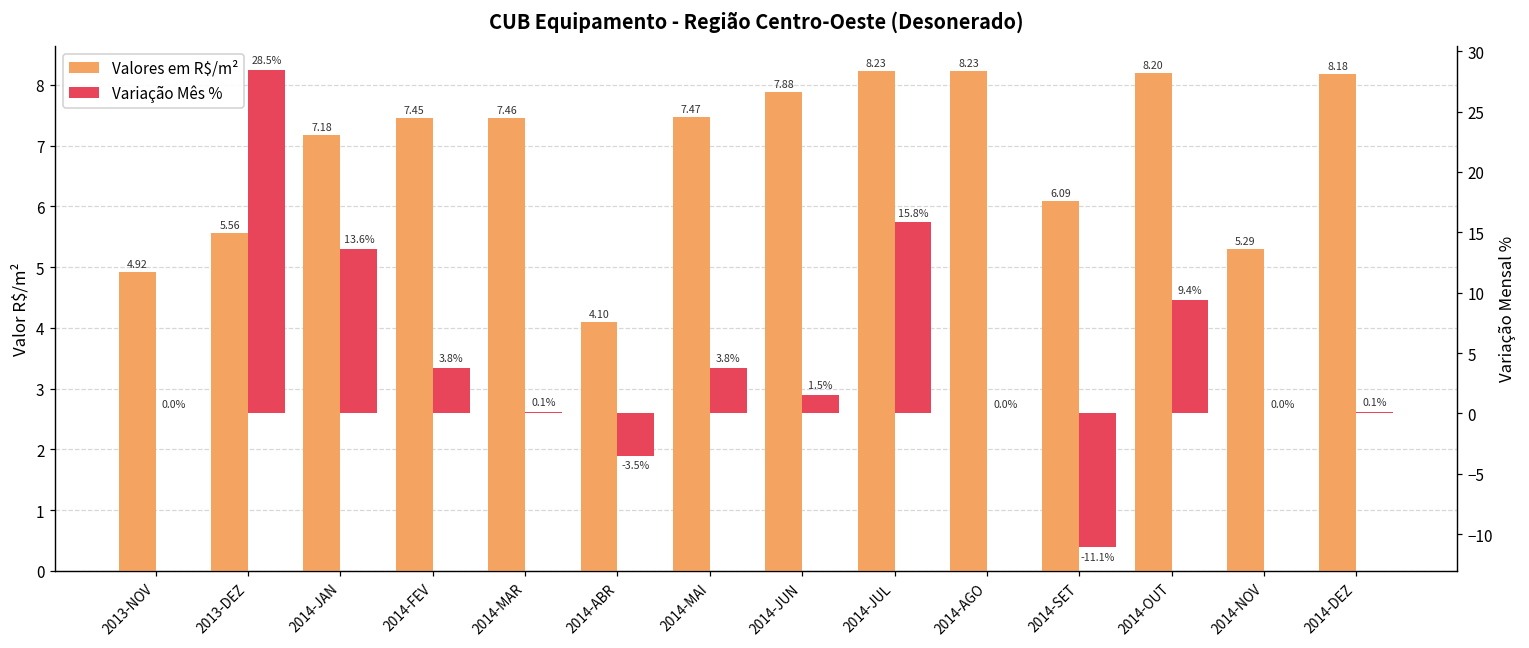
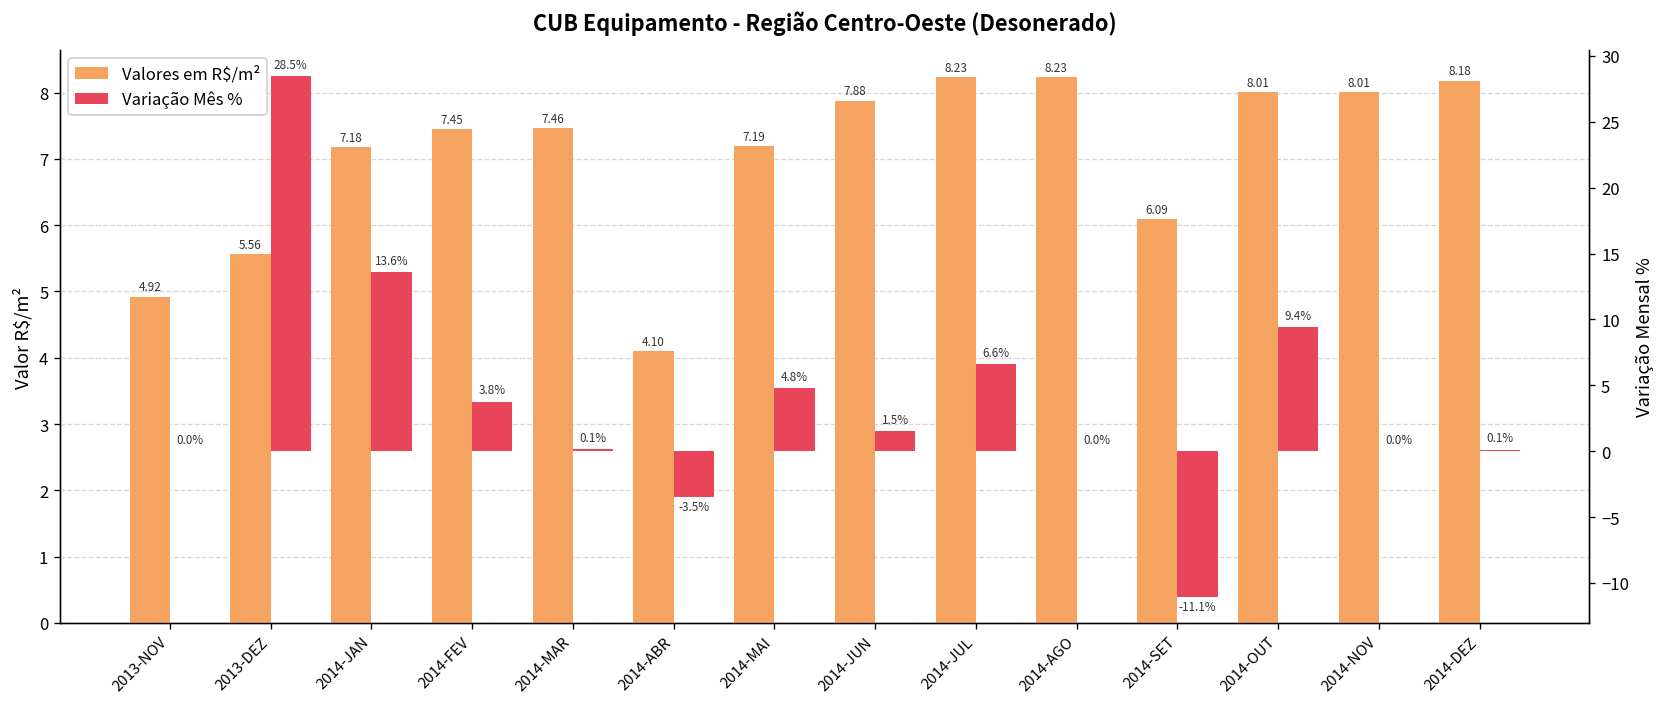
Valores em R$/m², 2014-MAI: 7.47 -> 7.19
Valores em R$/m², 2014-OUT: 8.20 -> 8.01
Valores em R$/m², 2014-NOV: 5.29 -> 8.01
Variação Mês %, 2014-MAI: 3.8% -> 4.8%
Variação Mês %, 2014-JUL: 15.8% -> 6.6%
